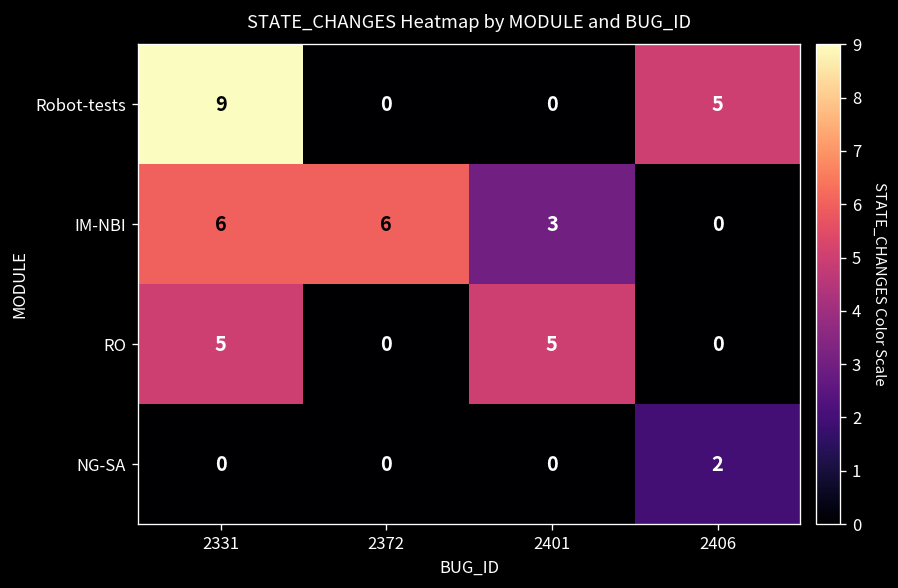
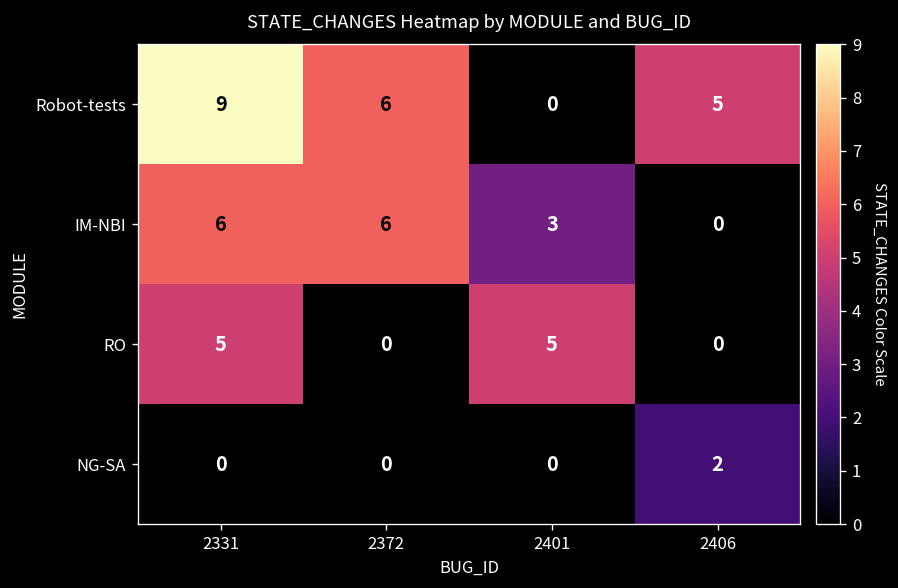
Robot-tests, 2372: 0 -> 6
